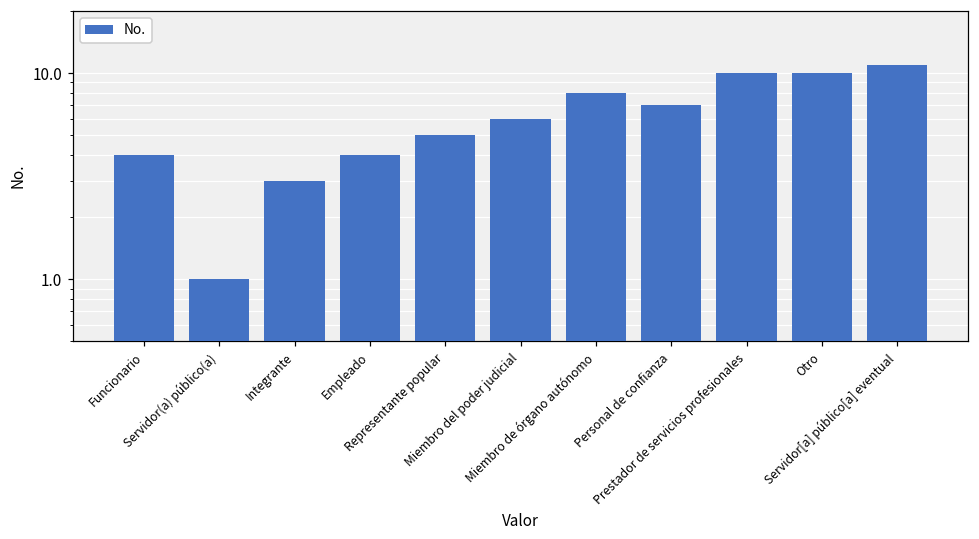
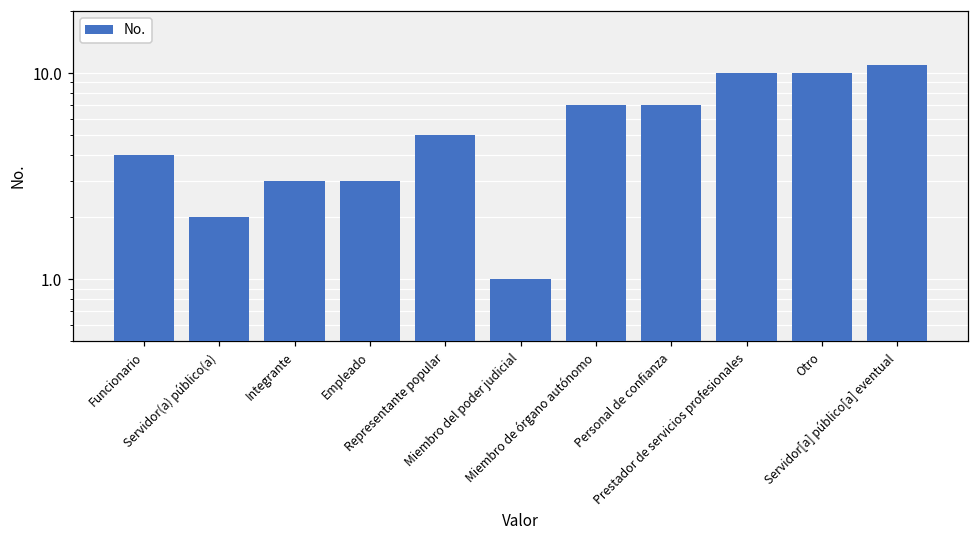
Servidor(a) público(a): 1 -> 2
Empleado: 4 -> 3
Miembro del poder judicial: 6 -> 1
Miembro de órgano autónomo: 8 -> 7
